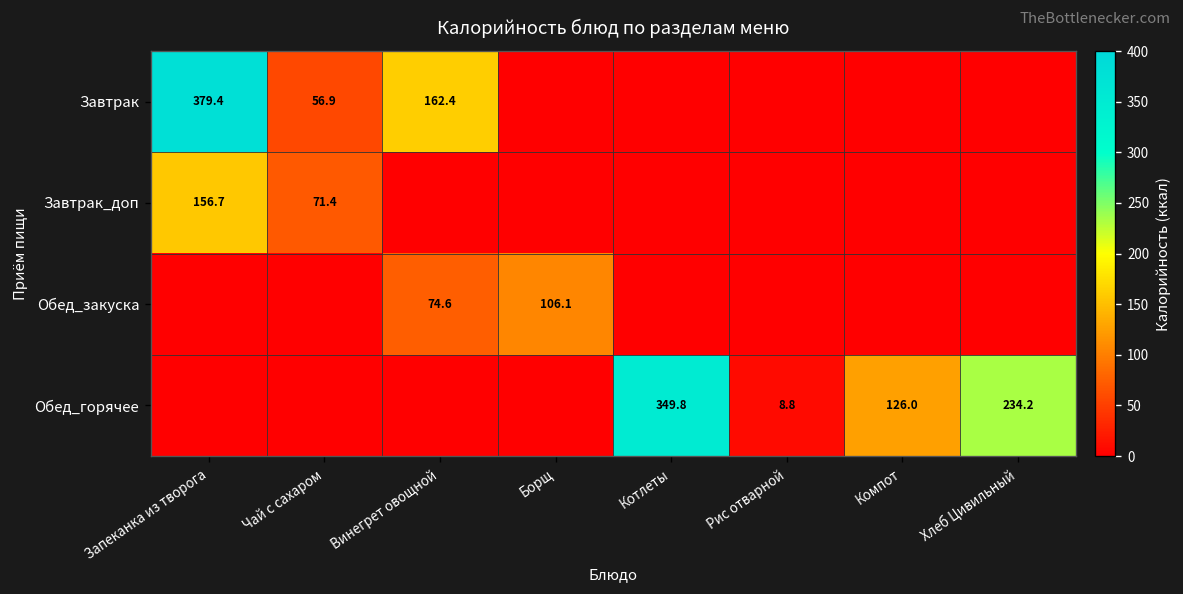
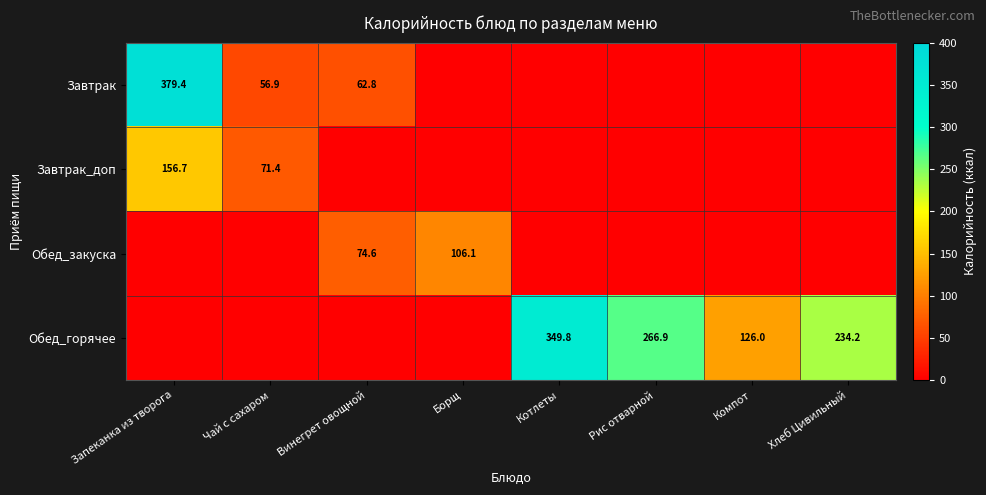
Завтрак, Винегрет овощной: 162.4 -> 62.8
Обед_горячее, Рис отварной: 8.8 -> 266.9
